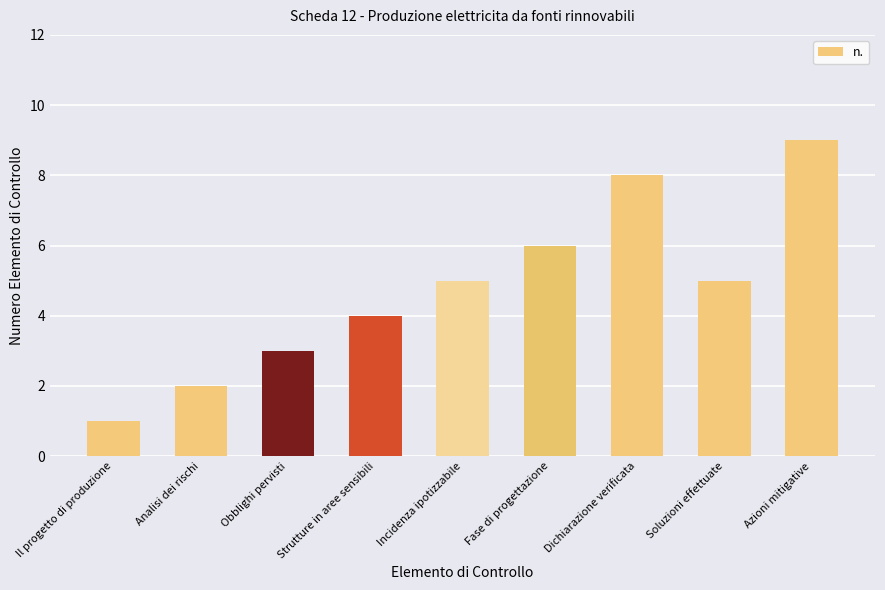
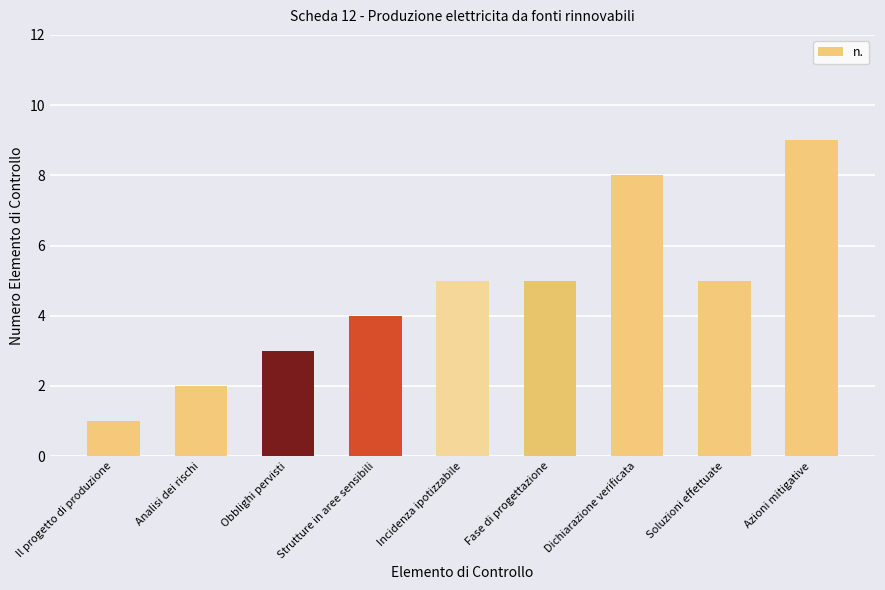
Fase di progettazione: 6 -> 5
